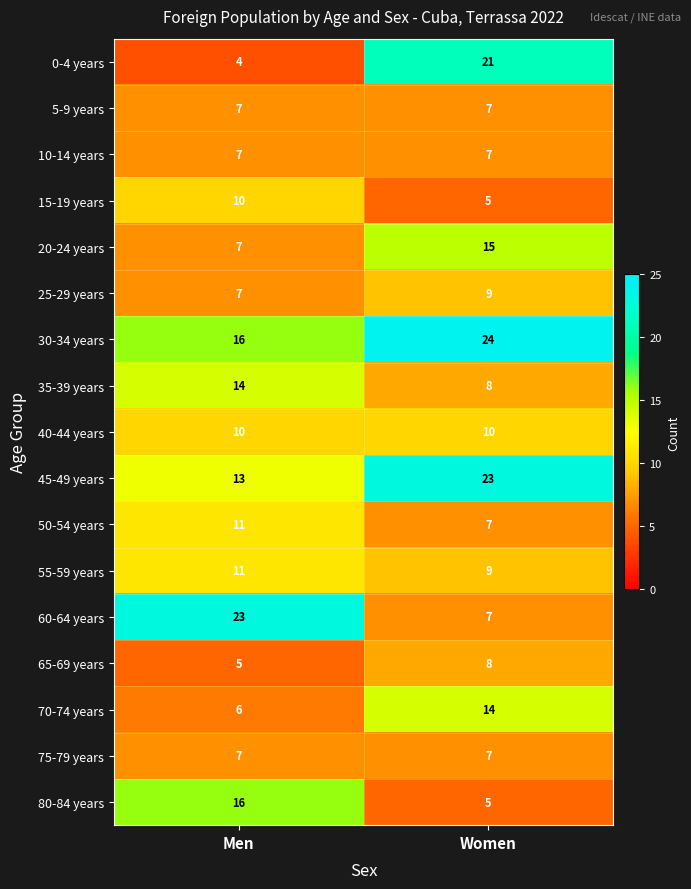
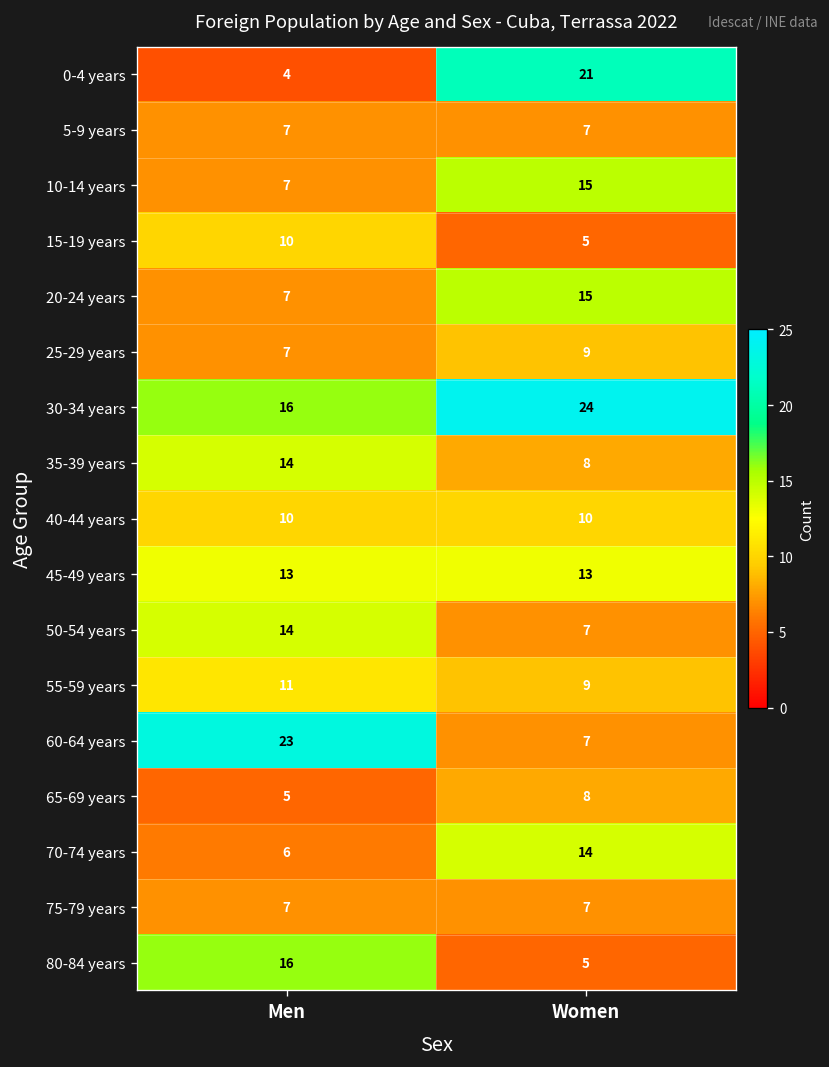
10-14 years, Women: 7 -> 15
45-49 years, Women: 23 -> 13
50-54 years, Men: 11 -> 14
